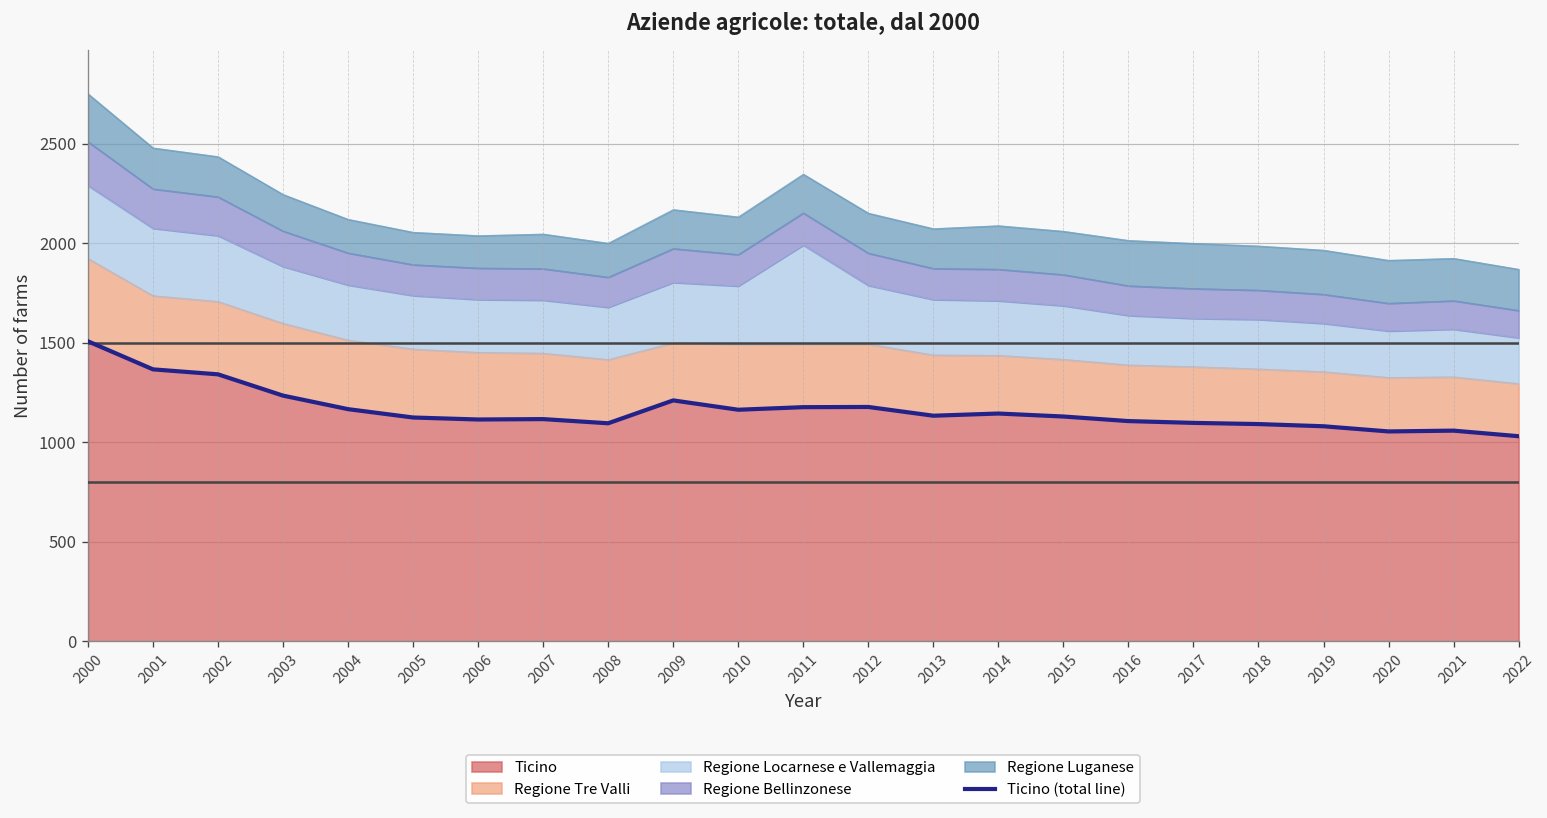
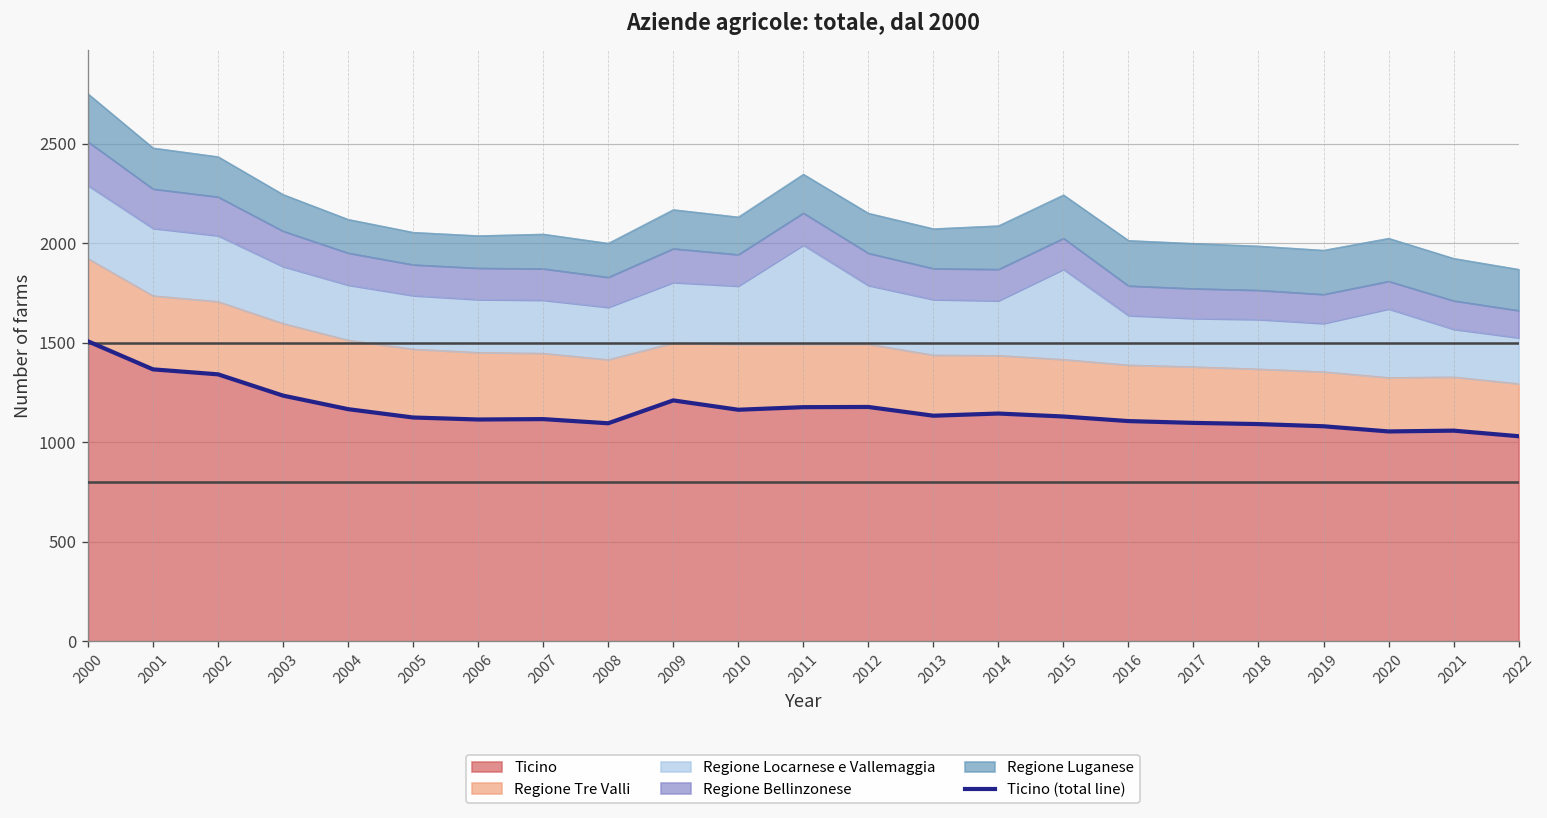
Regione Locarnese e Vallemaggia, 2015: 270 -> 450
Regione Locarnese e Vallemaggia, 2020: 230 -> 350
